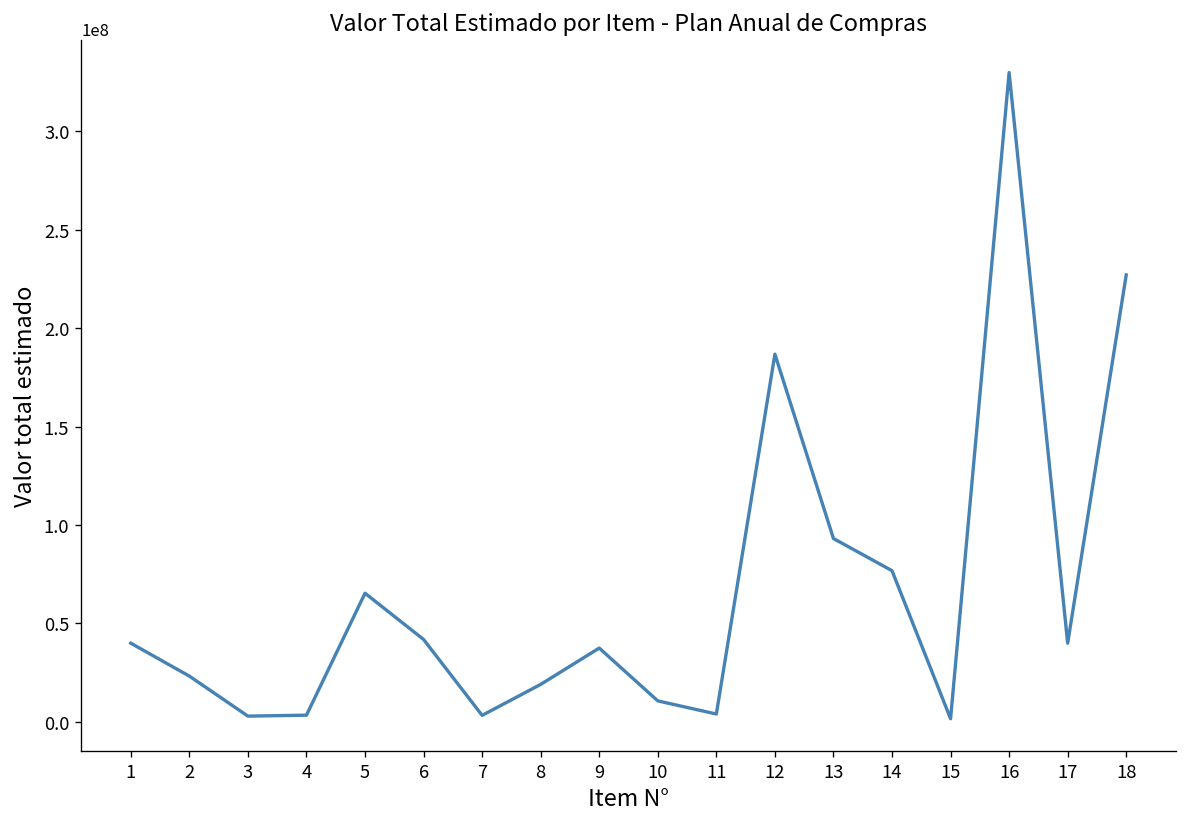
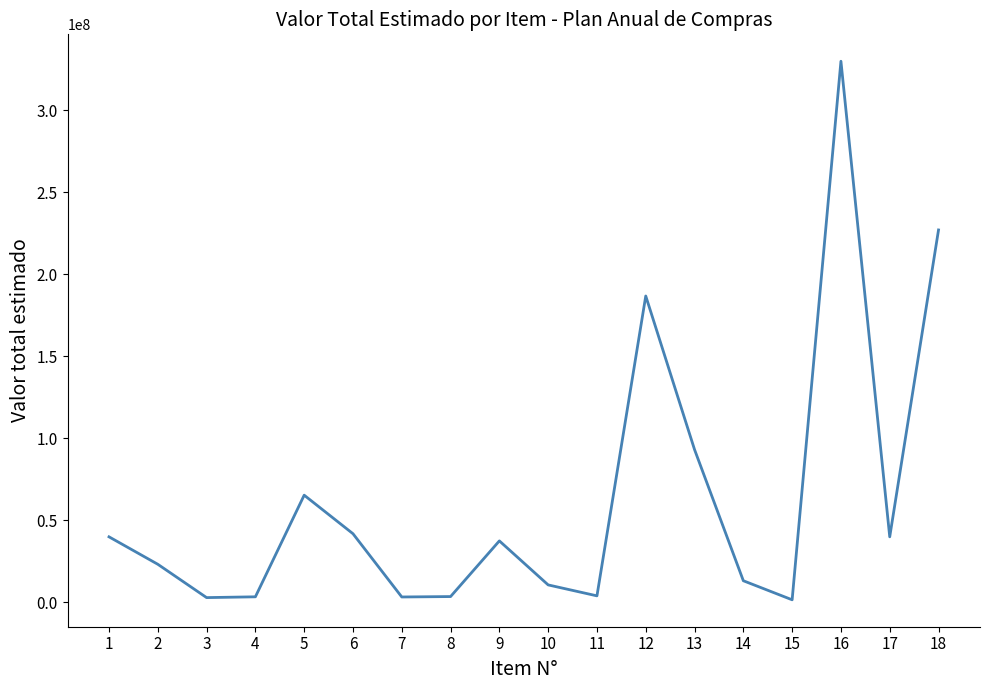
8: 19000000 -> 4000000
14: 77000000 -> 13000000
